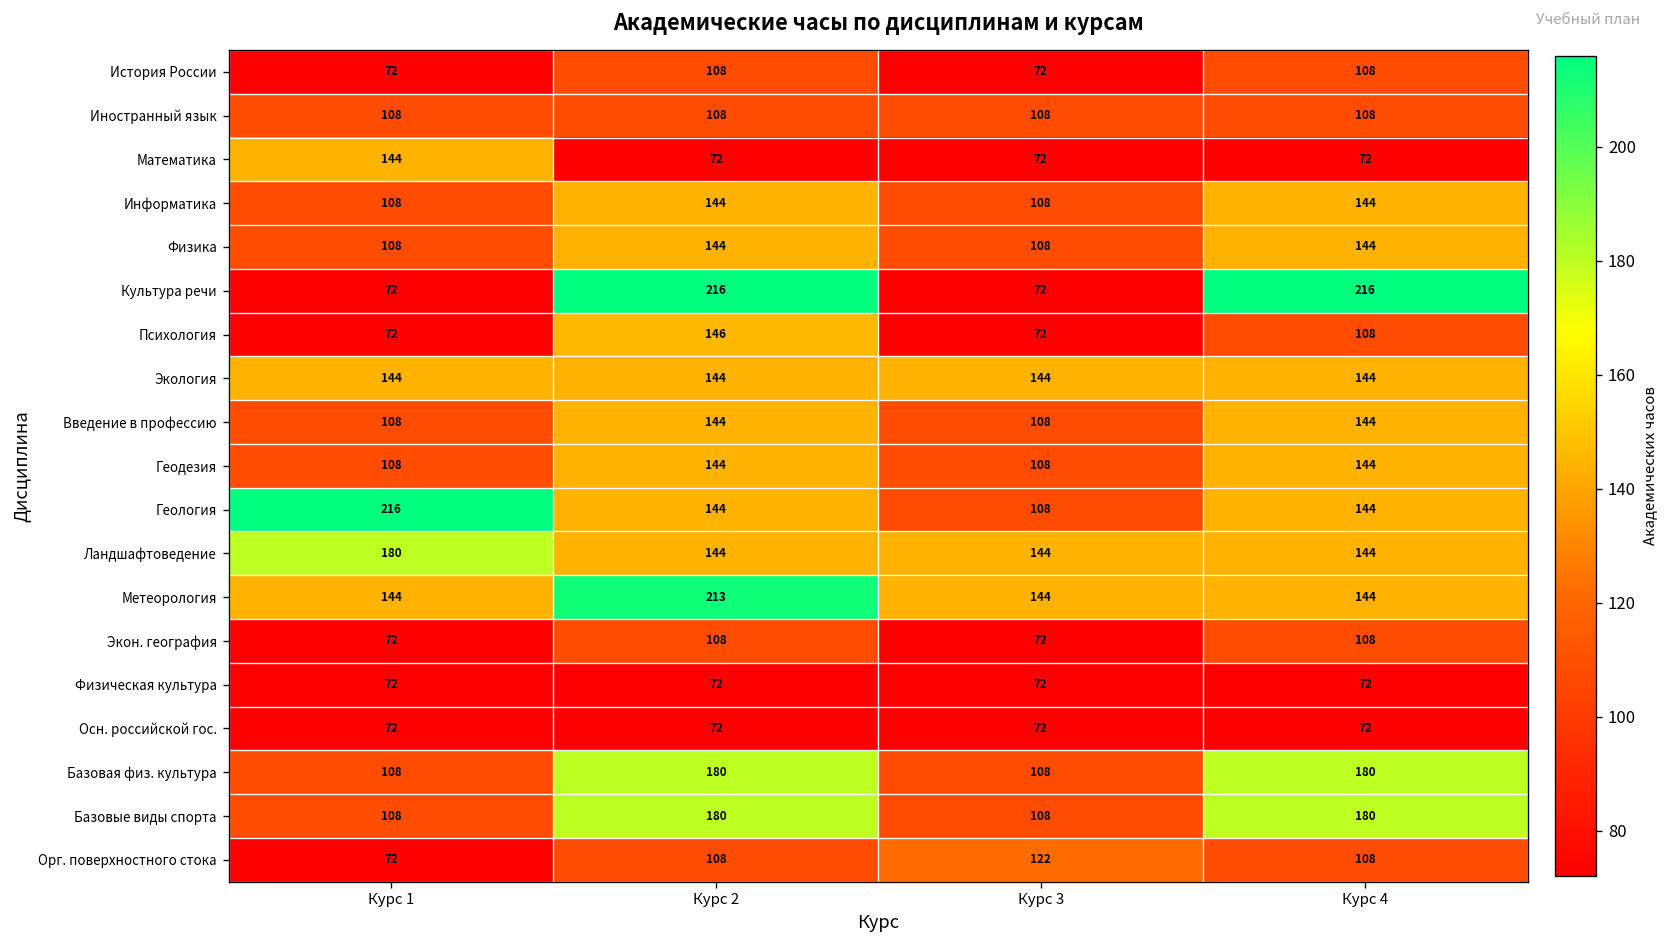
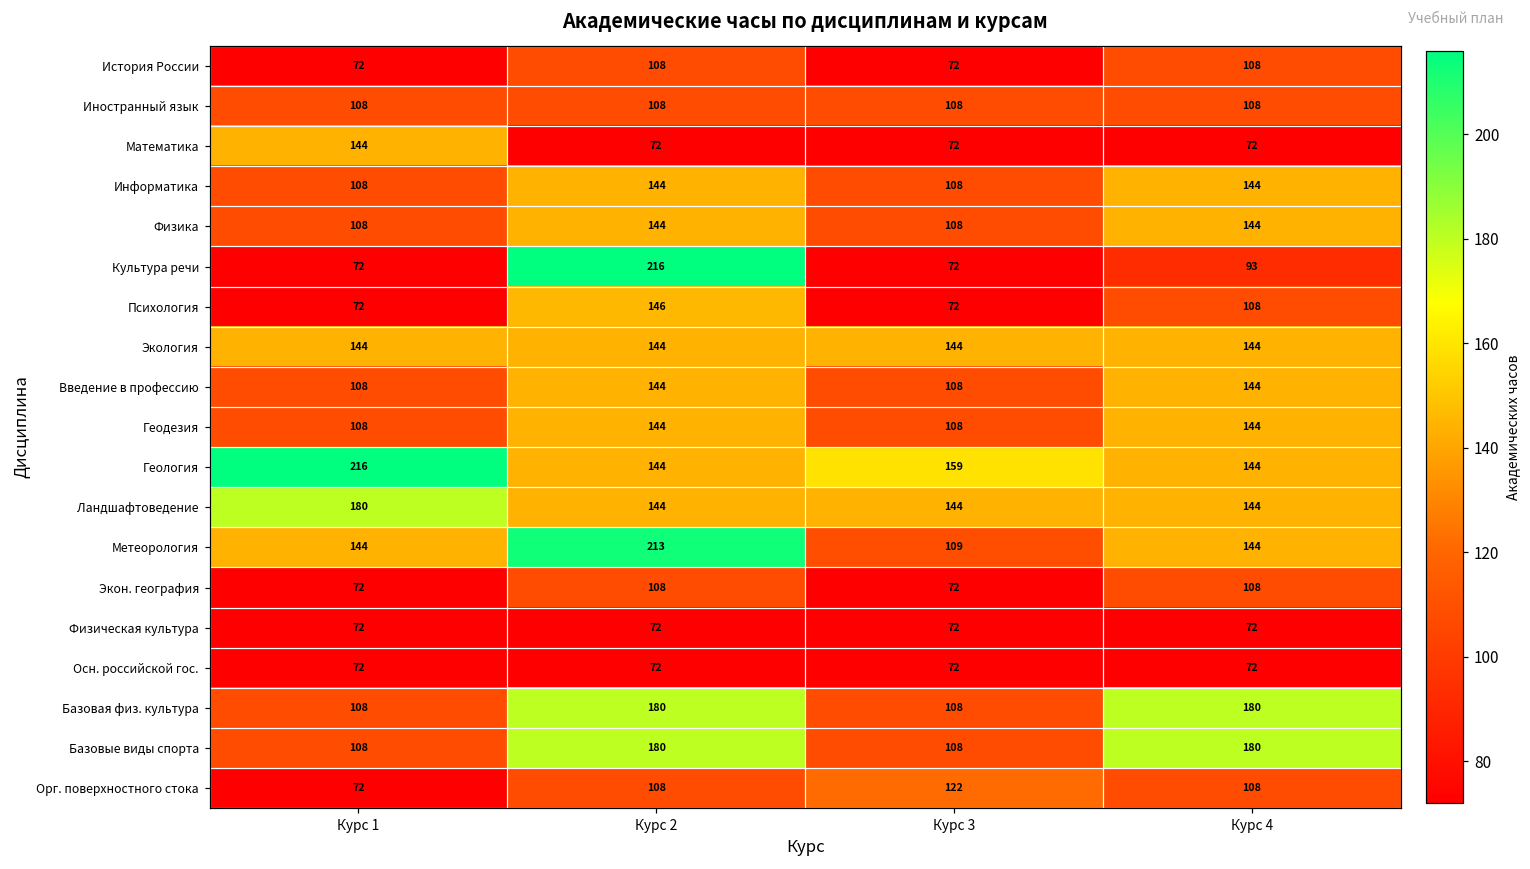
Культура речи, Курс 4: 216 -> 93
Геология, Курс 3: 108 -> 159
Метеорология, Курс 3: 144 -> 109
